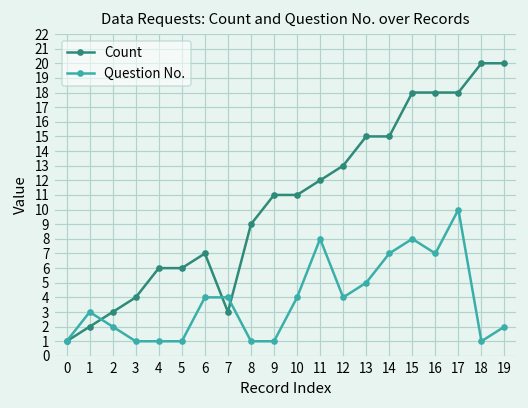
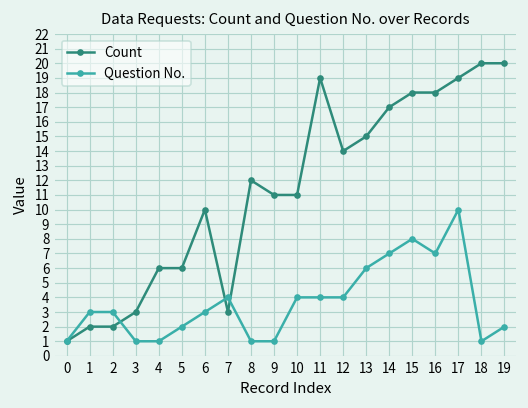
Count, 2: 3 -> 2
Question No., 2: 2 -> 3
Count, 3: 4 -> 3
Question No., 5: 1 -> 2
Count, 6: 7 -> 10
Question No., 6: 4 -> 3
Count, 8: 9 -> 12
Count, 11: 12 -> 19
Question No., 11: 8 -> 4
Count, 12: 13 -> 14
Question No., 13: 5 -> 6
Count, 14: 15 -> 17
Count, 17: 18 -> 19
